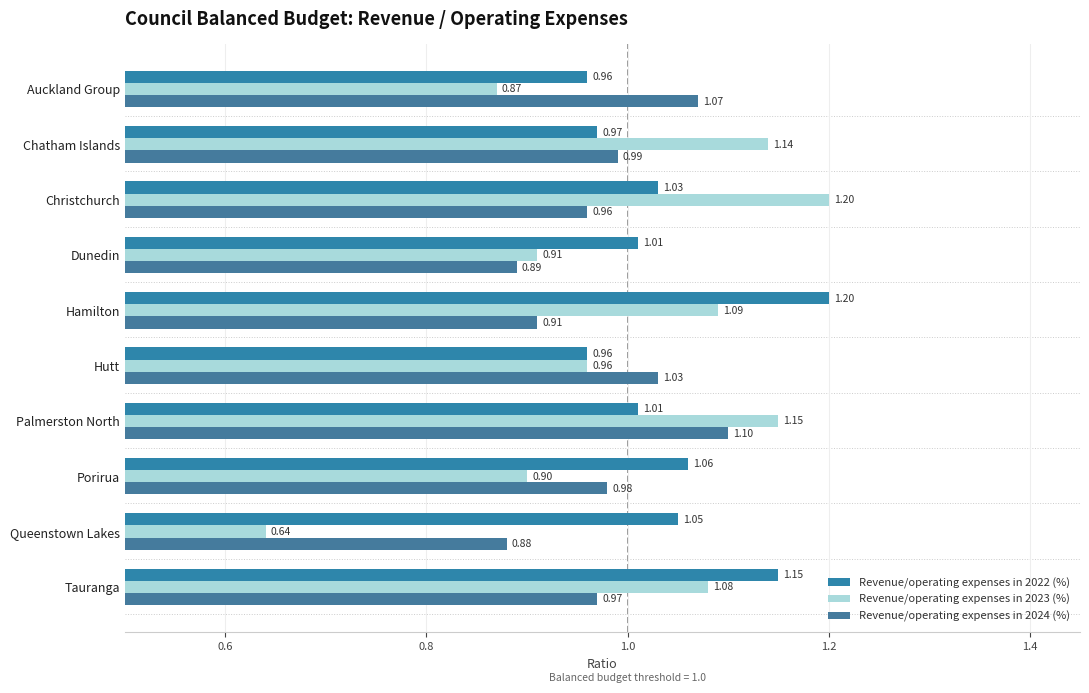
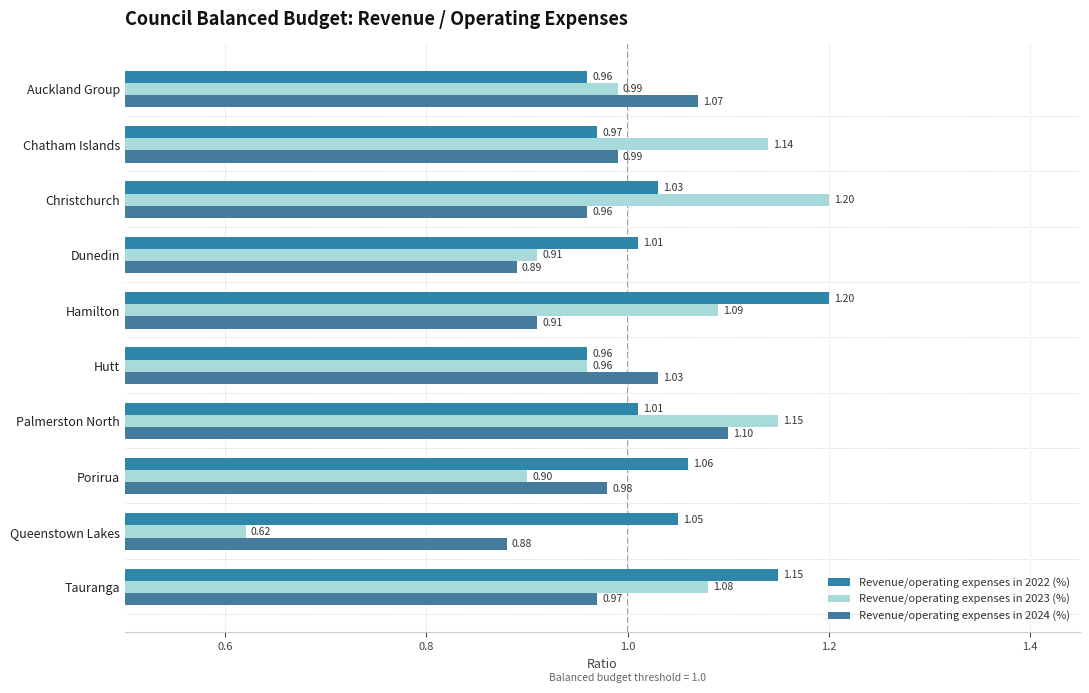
Revenue/operating expenses in 2023 (%), Auckland Group: 0.87 -> 0.99
Revenue/operating expenses in 2023 (%), Queenstown Lakes: 0.64 -> 0.62
